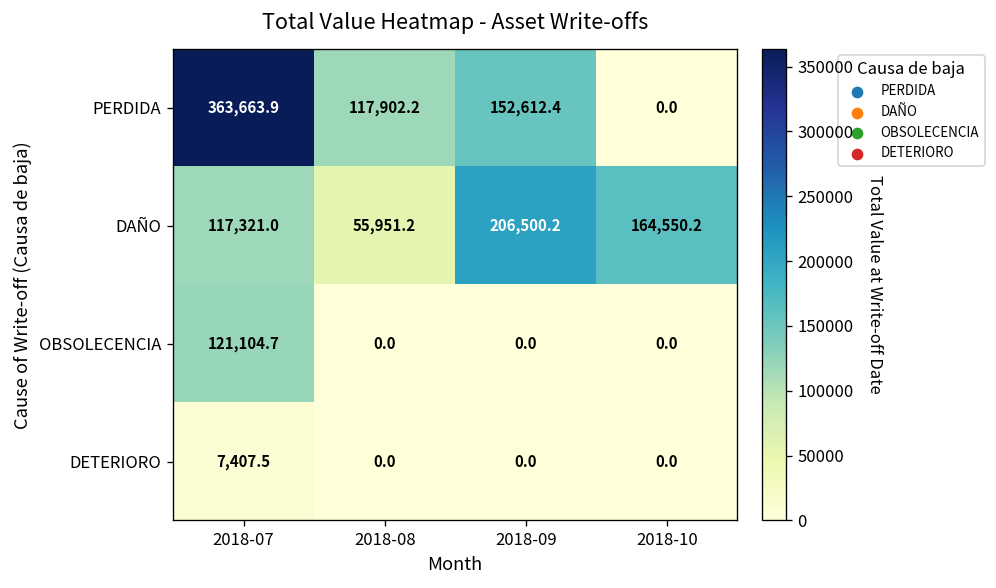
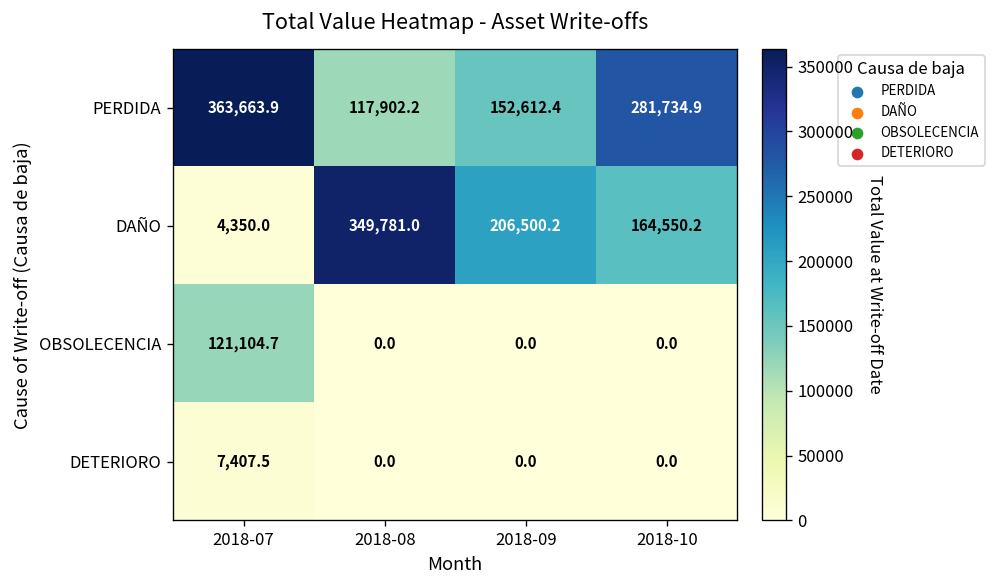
PERDIDA, 2018-10: 0.0 -> 281,734.9
DAÑO, 2018-07: 117,321.0 -> 4,350.0
DAÑO, 2018-08: 55,951.2 -> 349,781.0
